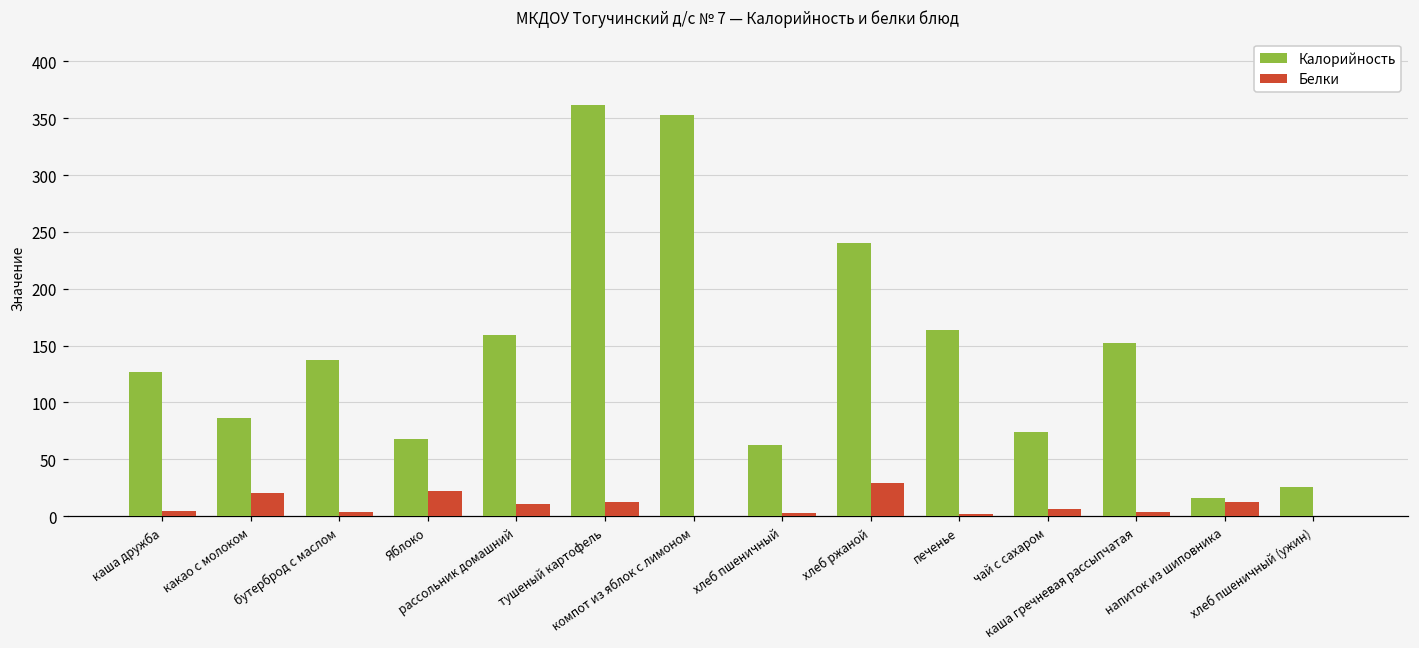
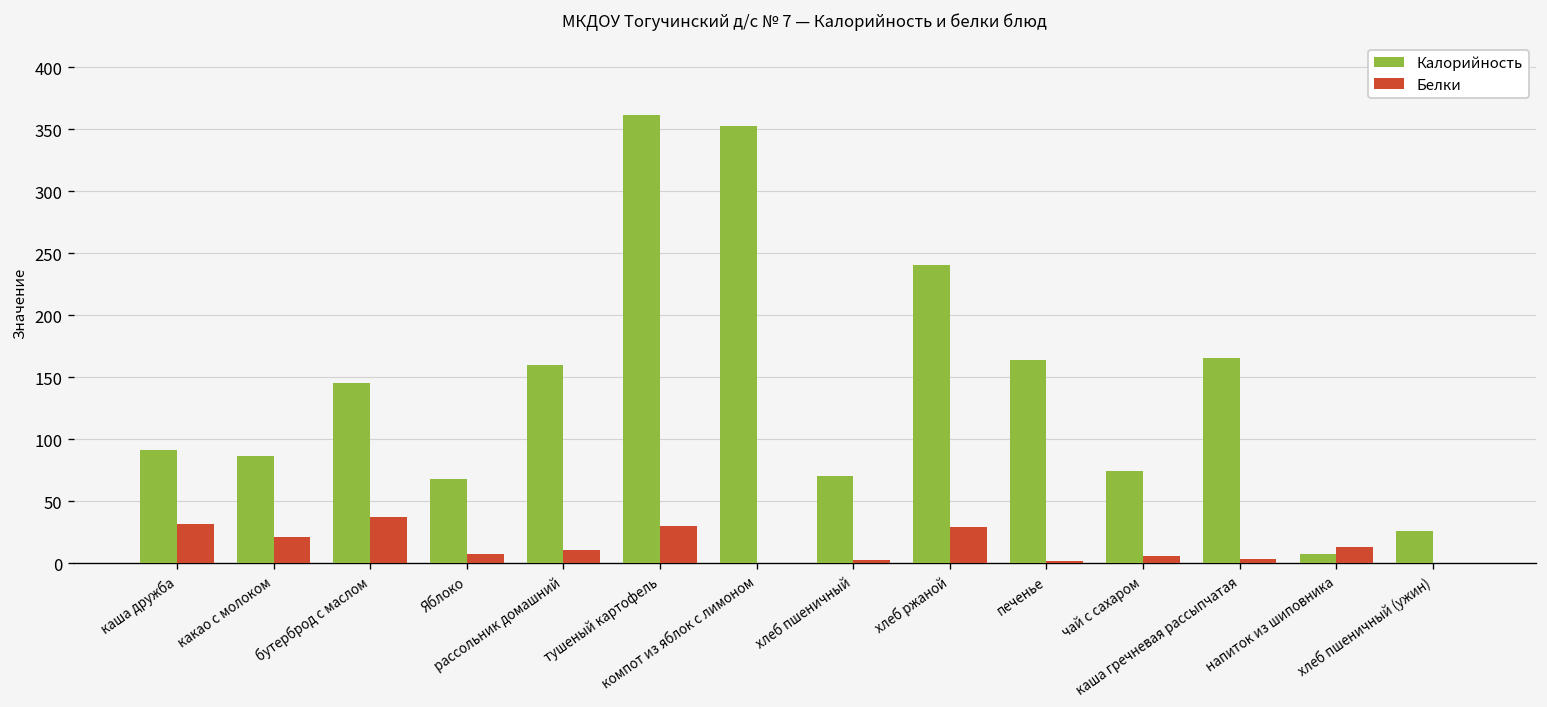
Калорийность, каша дружба: 126 -> 91
Белки, каша дружба: 4 -> 31
Калорийность, бутерброд с маслом: 137 -> 146
Белки, бутерброд с маслом: 4 -> 37
Белки, Яблоко: 22 -> 7
Белки, тушеный картофель: 12 -> 30
Калорийность, хлеб пшеничный: 63 -> 71
Калорийность, каша гречневая рассыпчатая: 152 -> 166
Калорийность, напиток из шиповника: 16 -> 7
